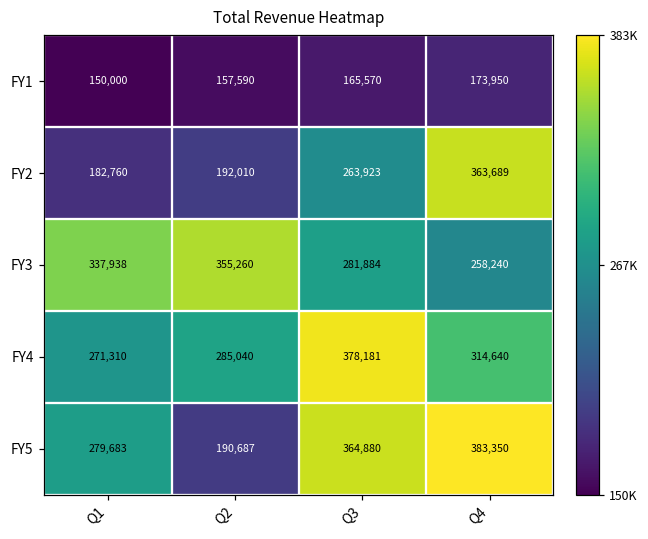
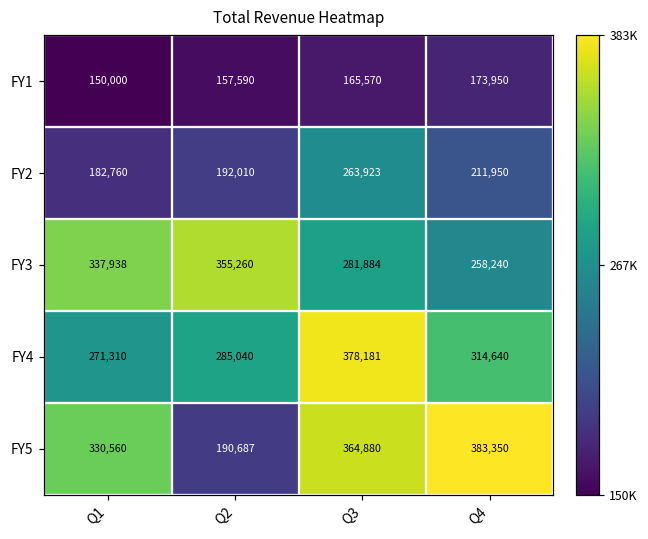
FY2, Q4: 363,689 -> 211,950
FY5, Q1: 279,683 -> 330,560
